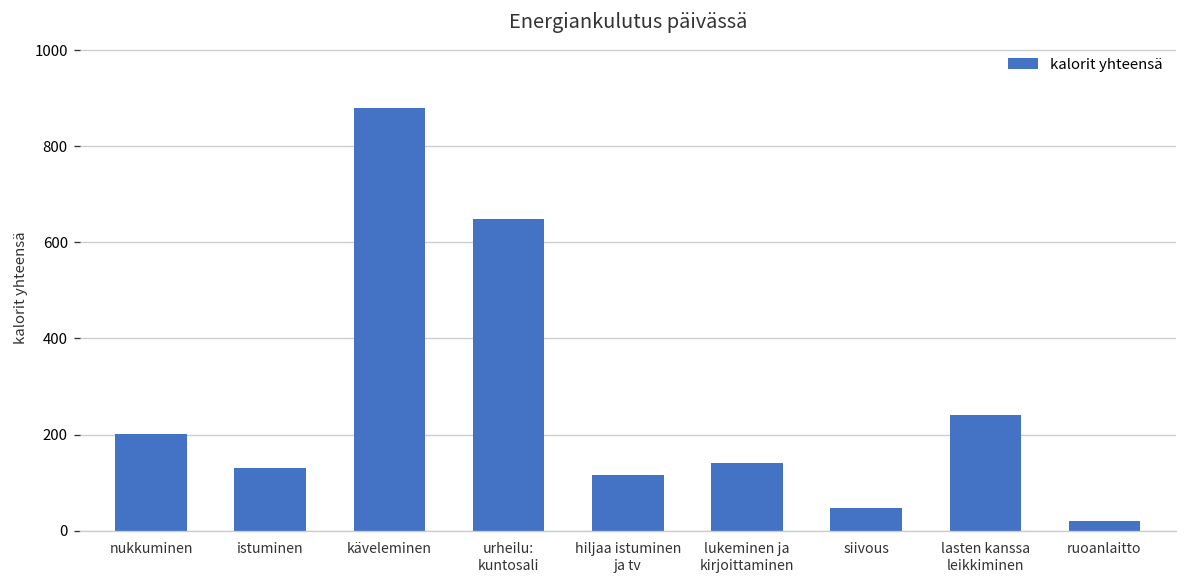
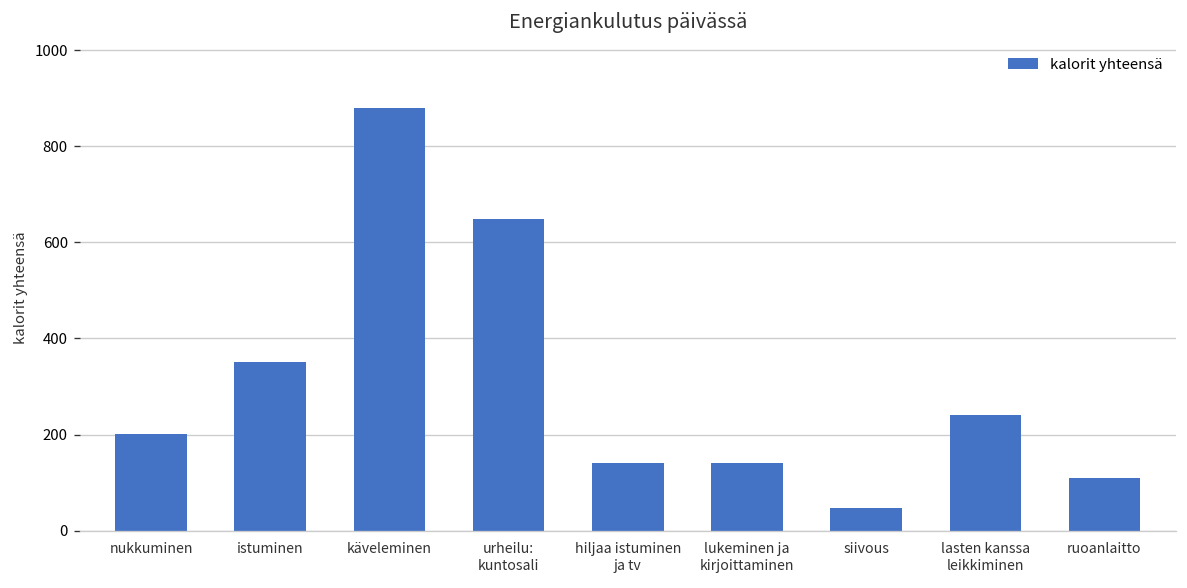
istuminen: 130 -> 350
hiljaa istuminen ja tv: 120 -> 140
ruoanlaitto: 20 -> 110
